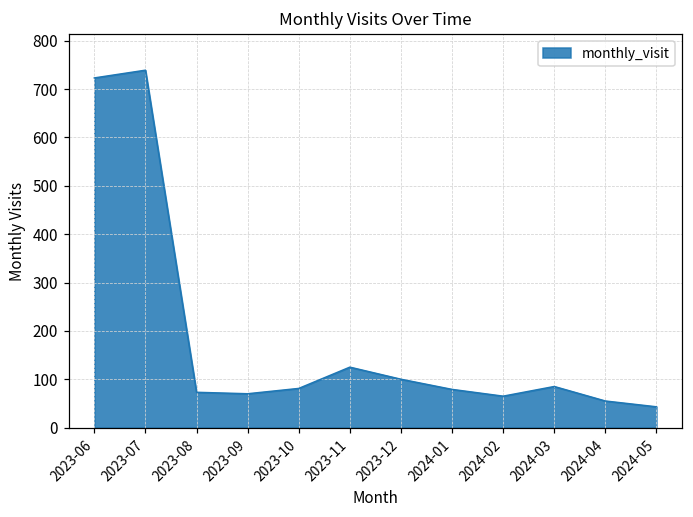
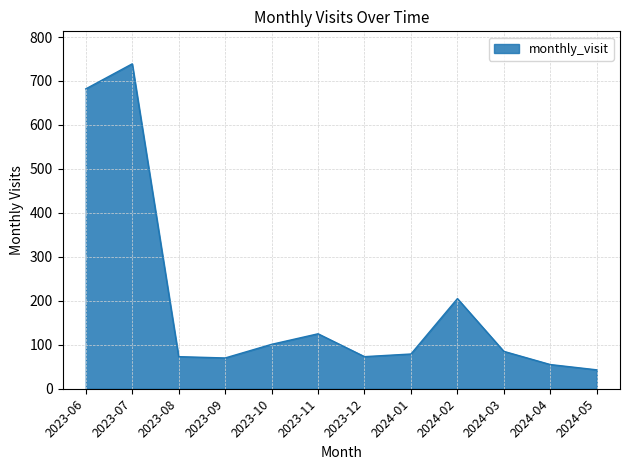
2023-06: 720 -> 680
2023-10: 80 -> 100
2023-12: 100 -> 70
2024-02: 70 -> 210
